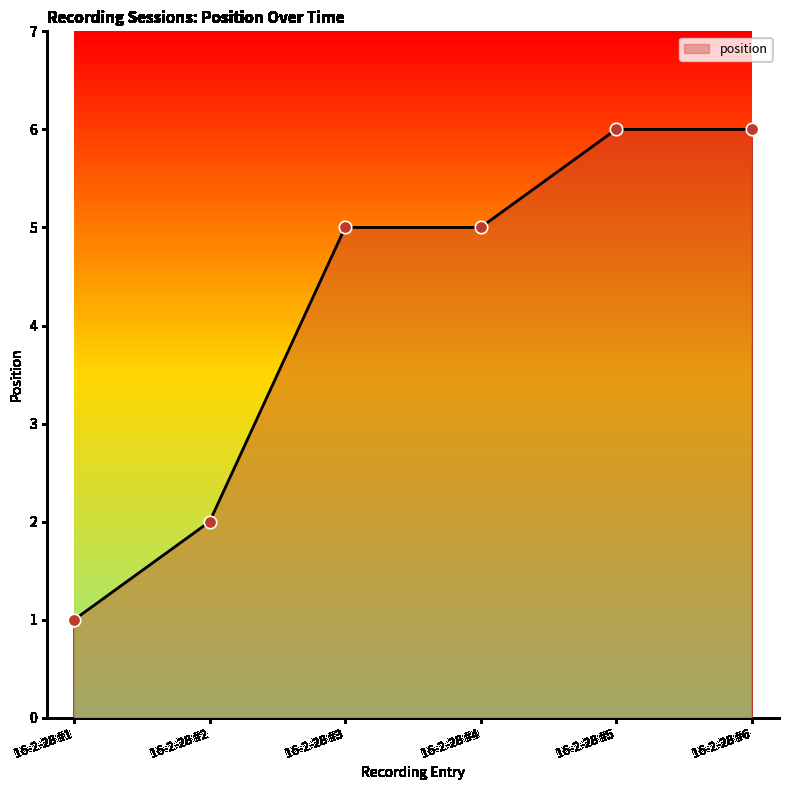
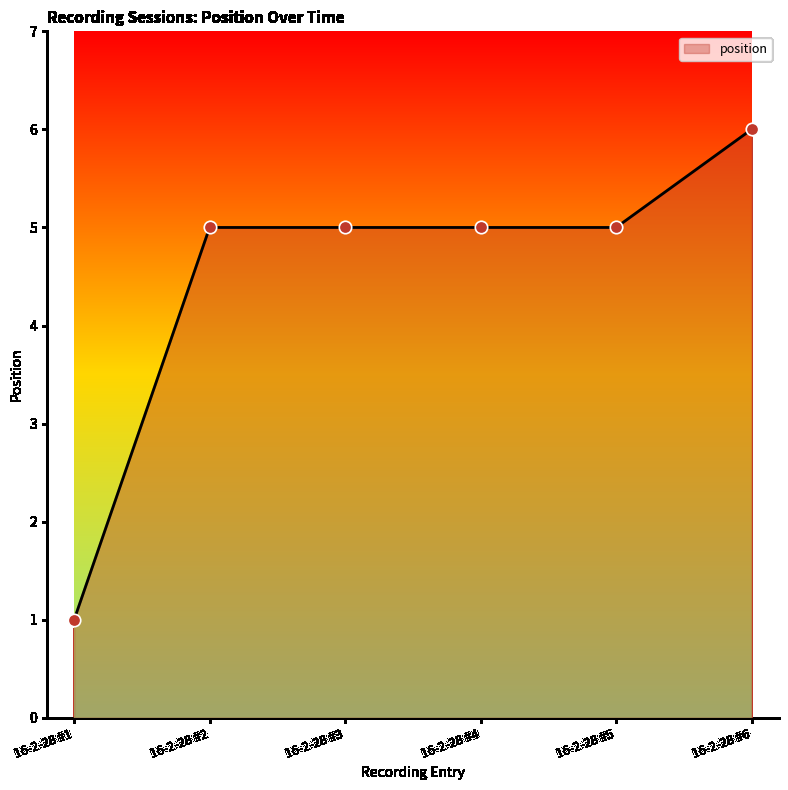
16-2-28 #2: 2 -> 5
16-2-28 #5: 6 -> 5
